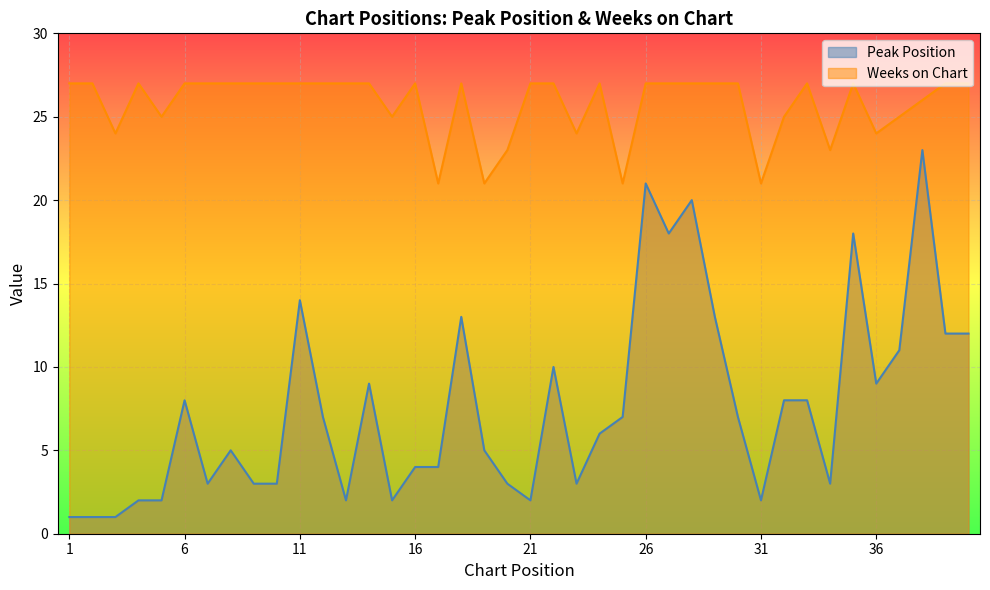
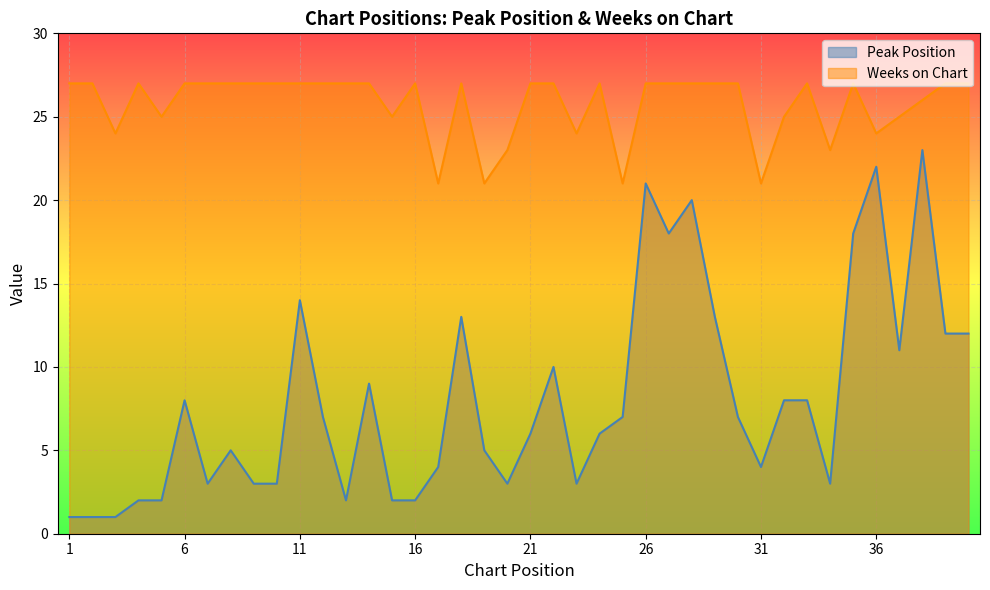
Peak Position, 16: 4 -> 2
Peak Position, 21: 2 -> 6
Peak Position, 31: 2 -> 4
Peak Position, 36: 9 -> 22
